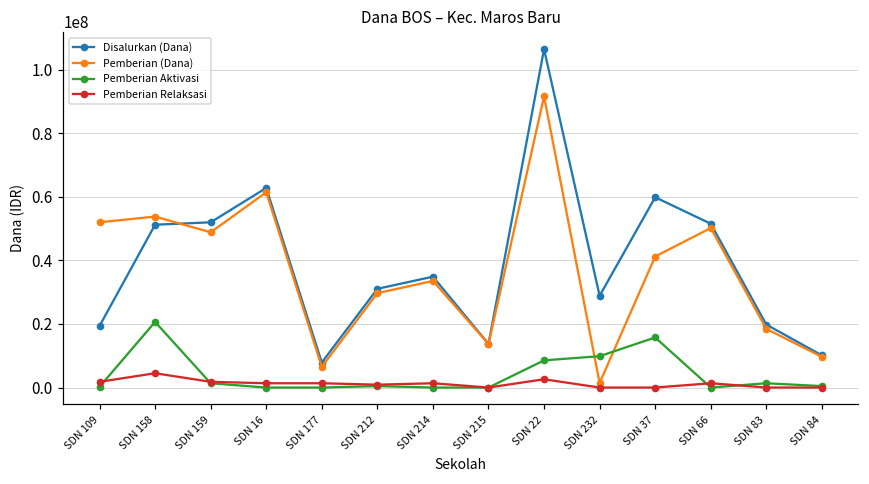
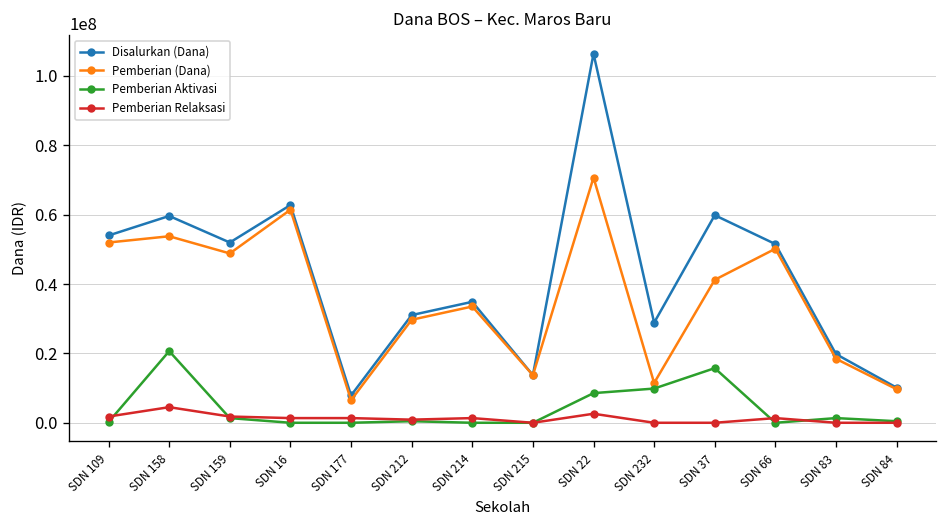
Disalurkan (Dana), SDN 109: 19000000 -> 54000000
Disalurkan (Dana), SDN 158: 51000000 -> 60000000
Pemberian (Dana), SDN 22: 92000000 -> 71000000
Pemberian (Dana), SDN 232: 1000000 -> 11000000
